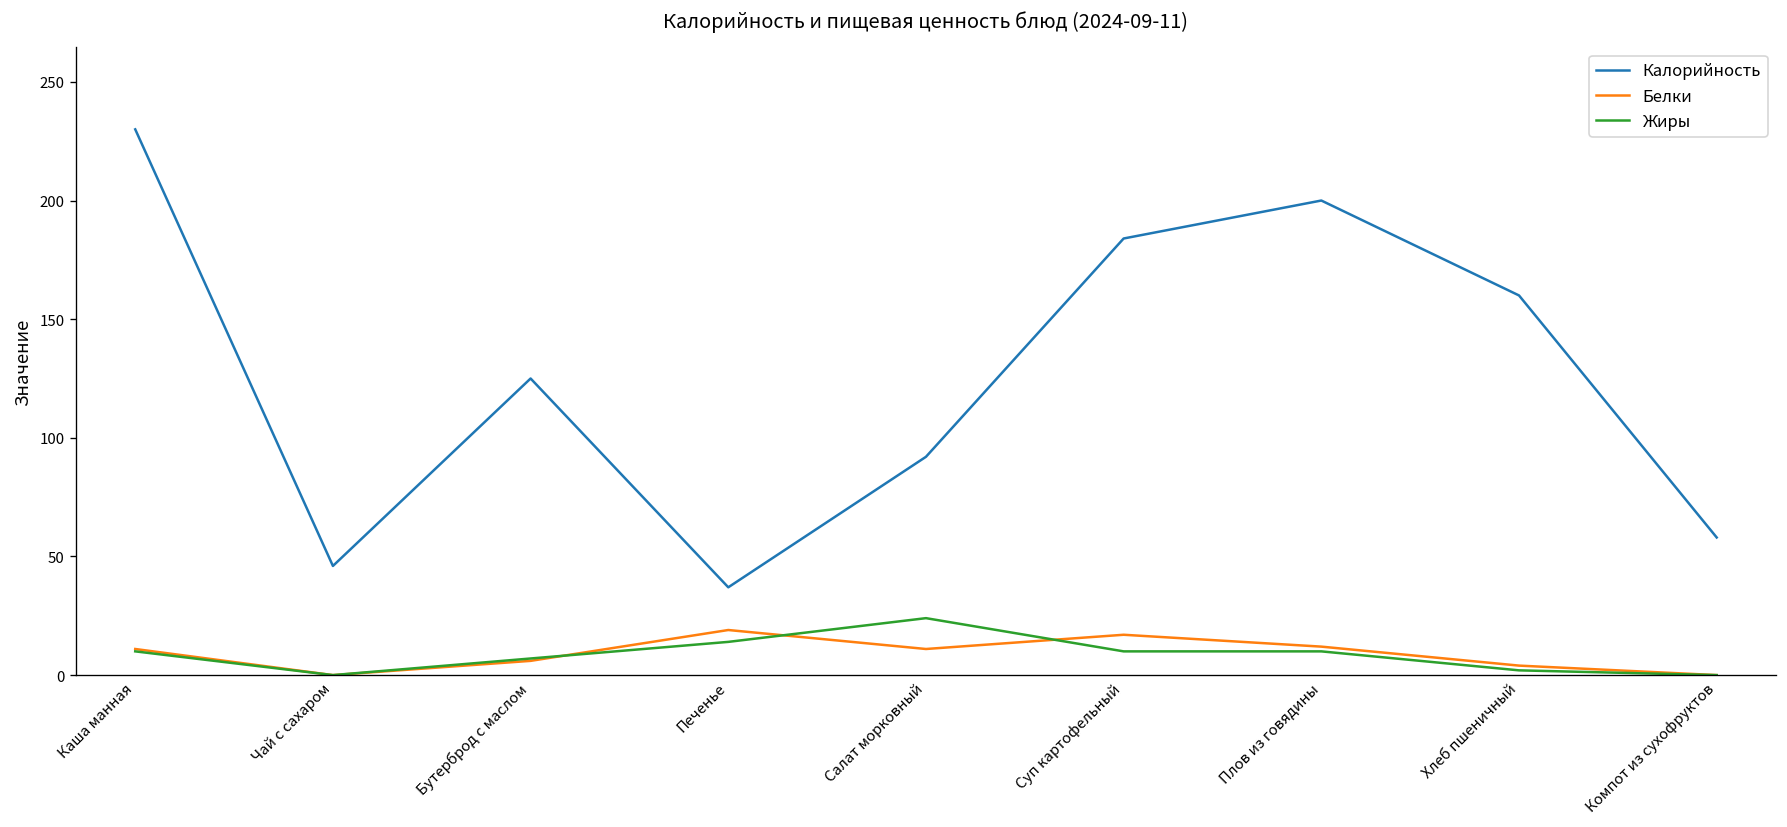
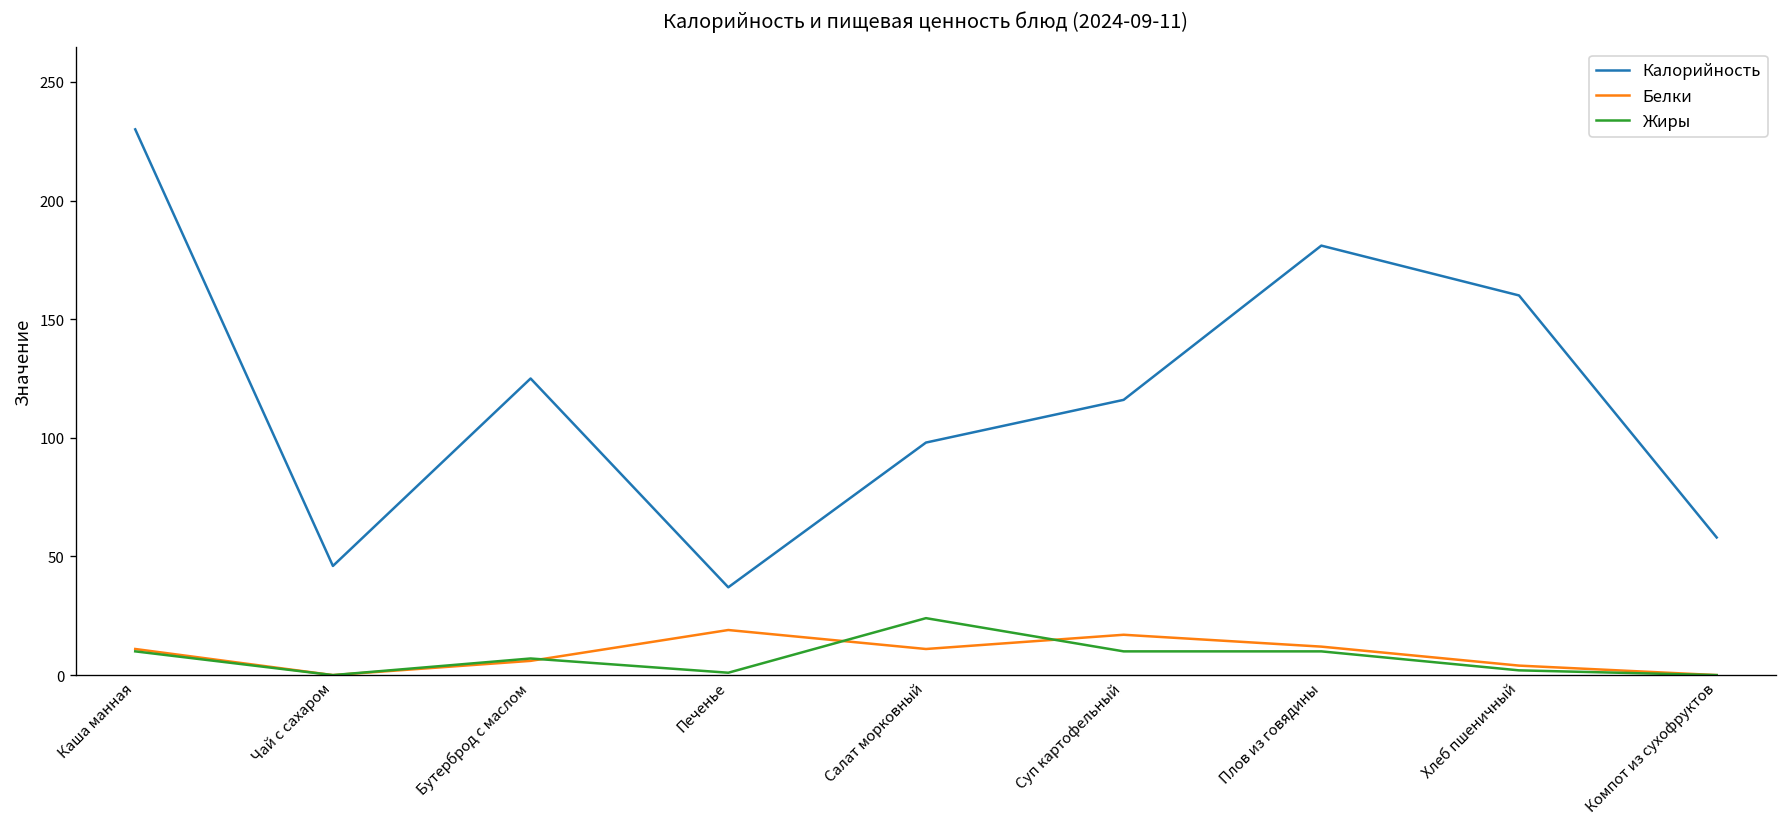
Жиры, Печенье: 14 -> 1
Калорийность, Салат морковный: 92 -> 98
Калорийность, Суп картофельный: 184 -> 116
Калорийность, Плов из говядины: 200 -> 181
